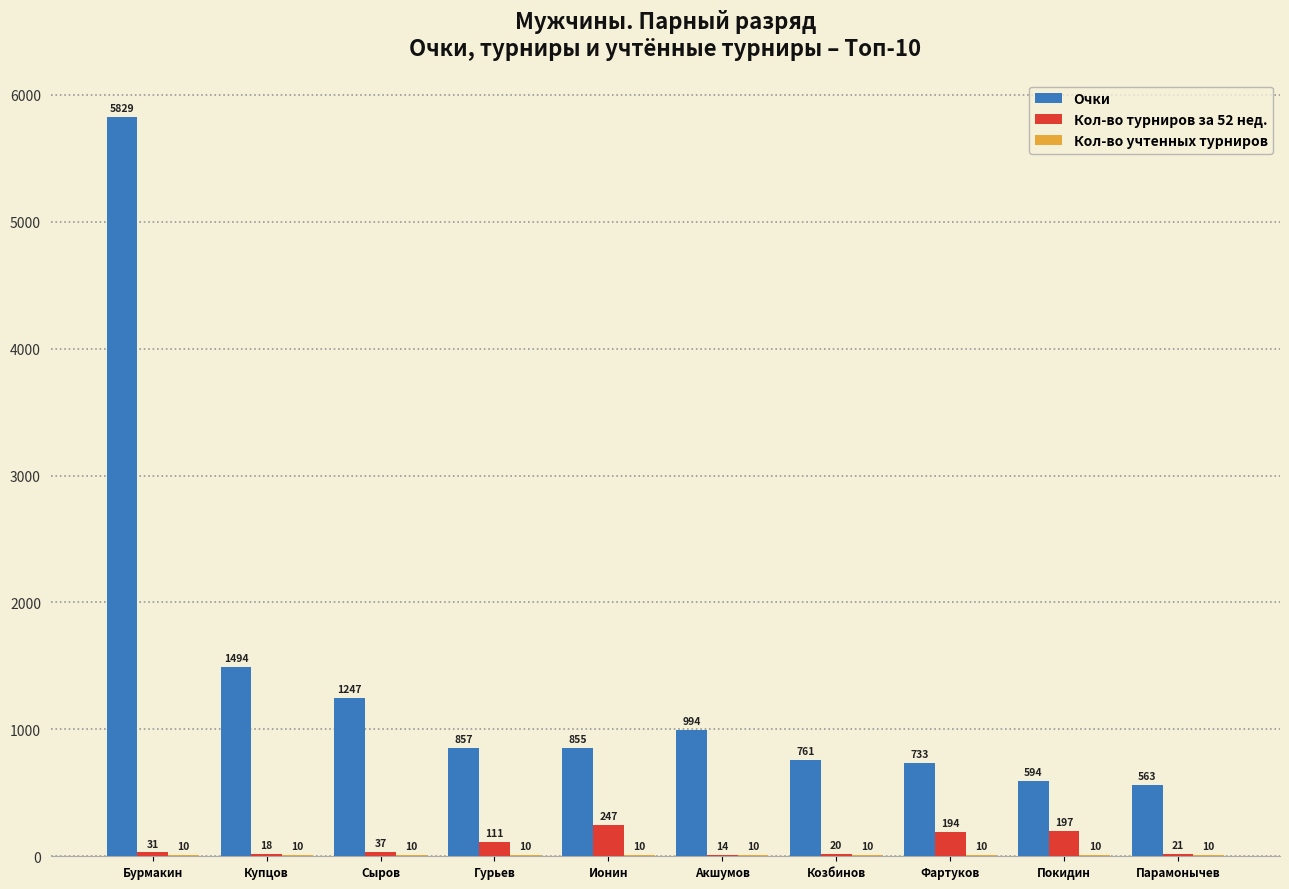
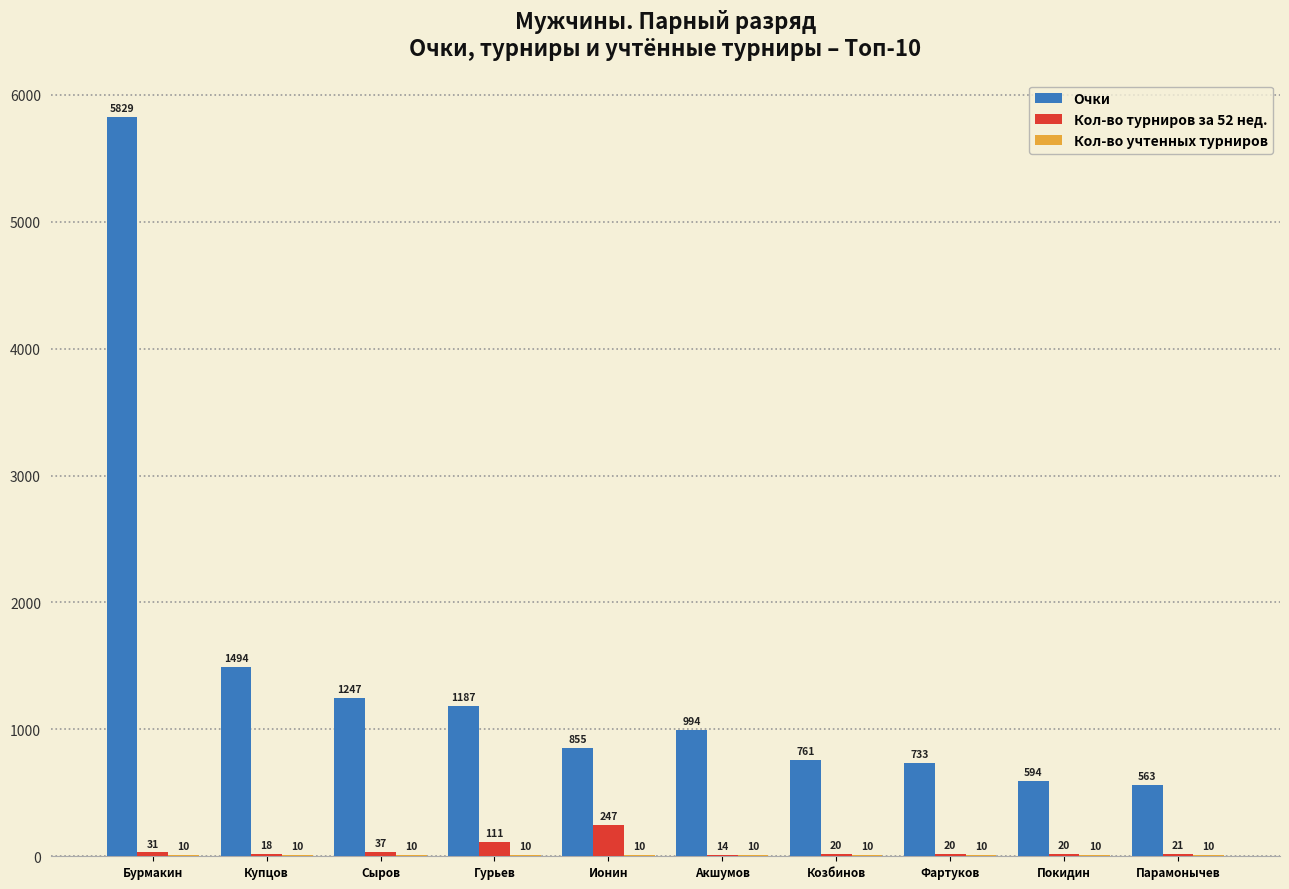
Очки, Гурьев: 857 -> 1187
Кол-во турниров за 52 нед., Фартуков: 194 -> 20
Кол-во турниров за 52 нед., Покидин: 197 -> 20
